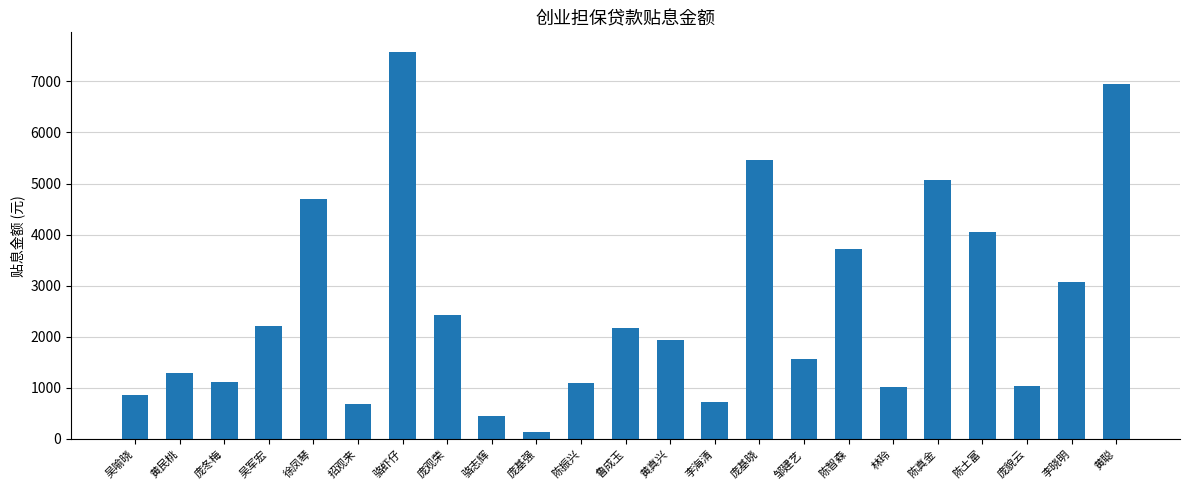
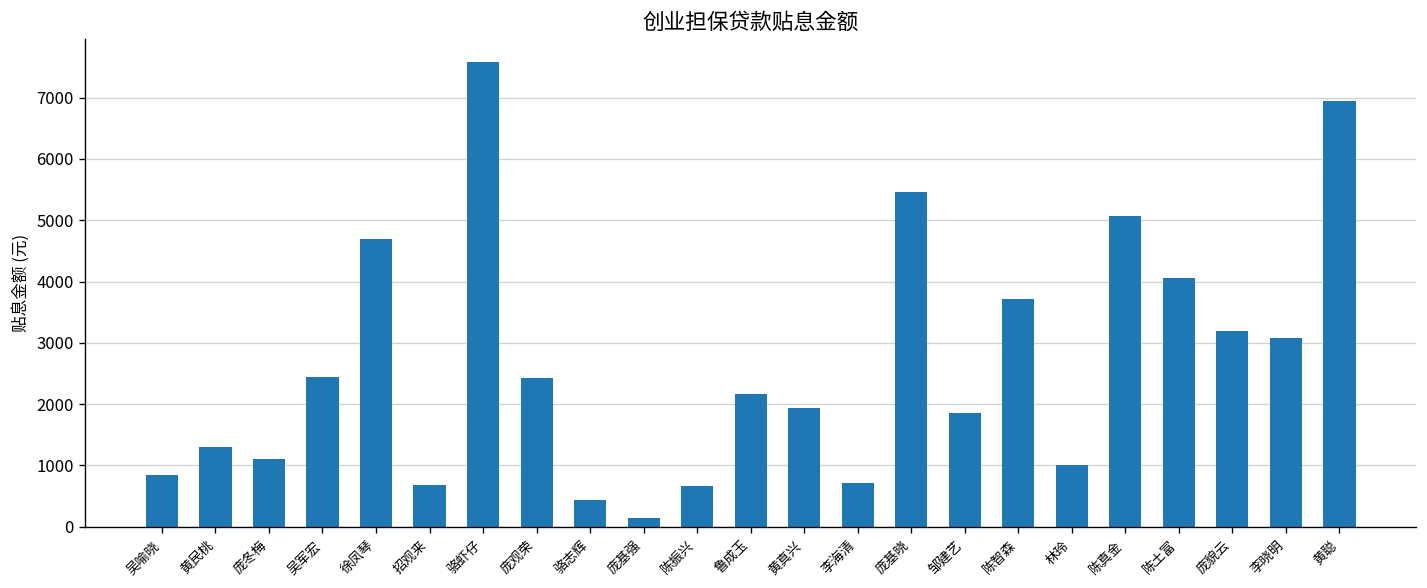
吴军宏: 2200 -> 2400
陈振兴: 1100 -> 700
邹建艺: 1600 -> 1900
庞貌云: 1000 -> 3200
